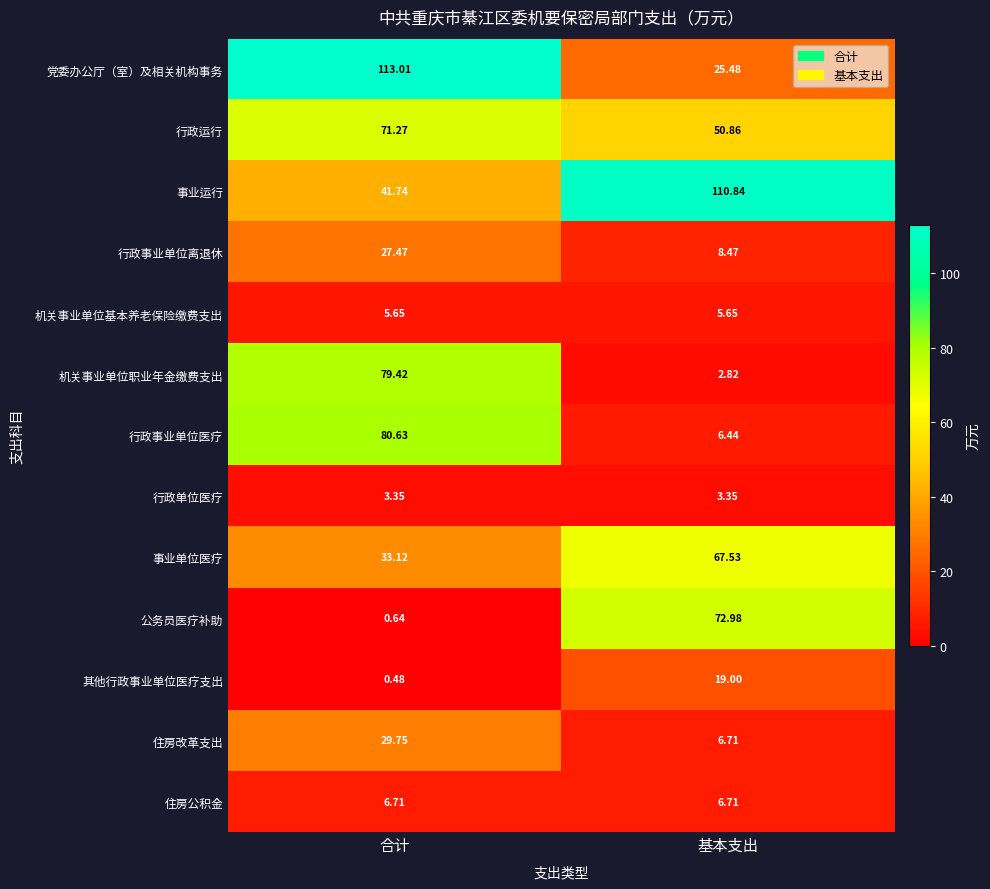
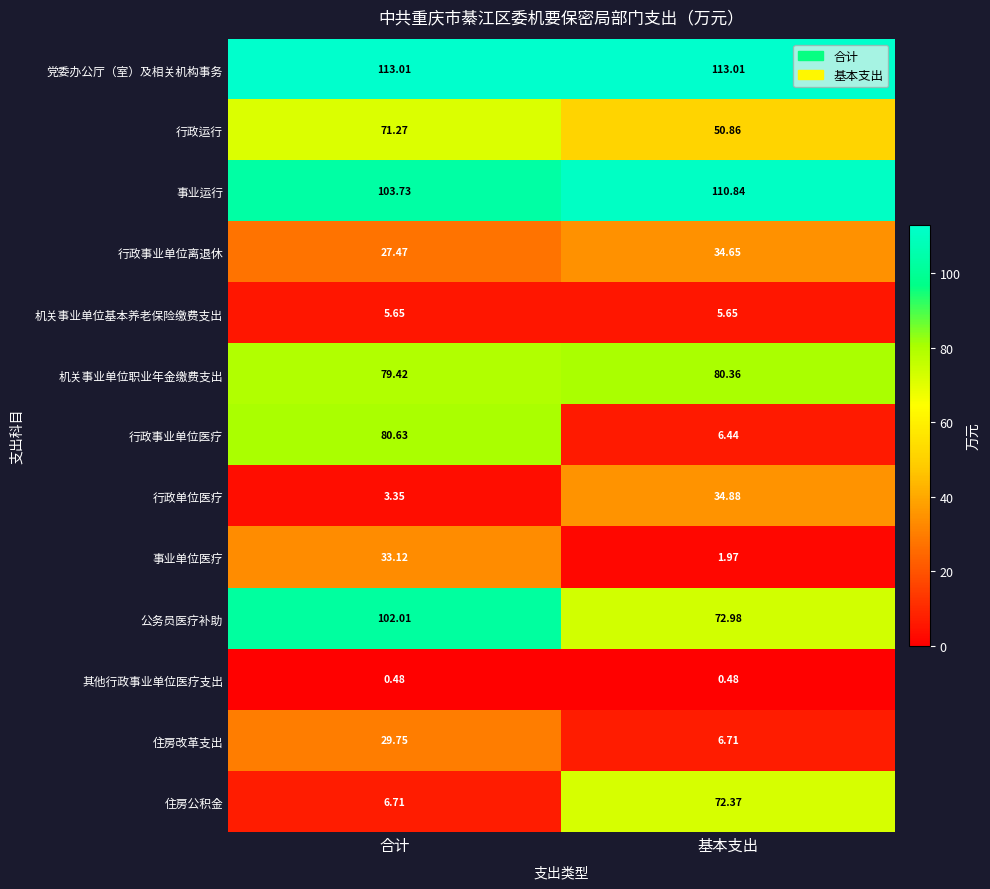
党委办公厅（室）及相关机构事务, 基本支出: 25.48 -> 113.01
事业运行, 合计: 41.74 -> 103.73
行政事业单位离退休, 基本支出: 8.47 -> 34.65
机关事业单位职业年金缴费支出, 基本支出: 2.82 -> 80.36
行政单位医疗, 基本支出: 3.35 -> 34.88
事业单位医疗, 基本支出: 67.53 -> 1.97
公务员医疗补助, 合计: 0.64 -> 102.01
其他行政事业单位医疗支出, 基本支出: 19.00 -> 0.48
住房公积金, 基本支出: 6.71 -> 72.37
